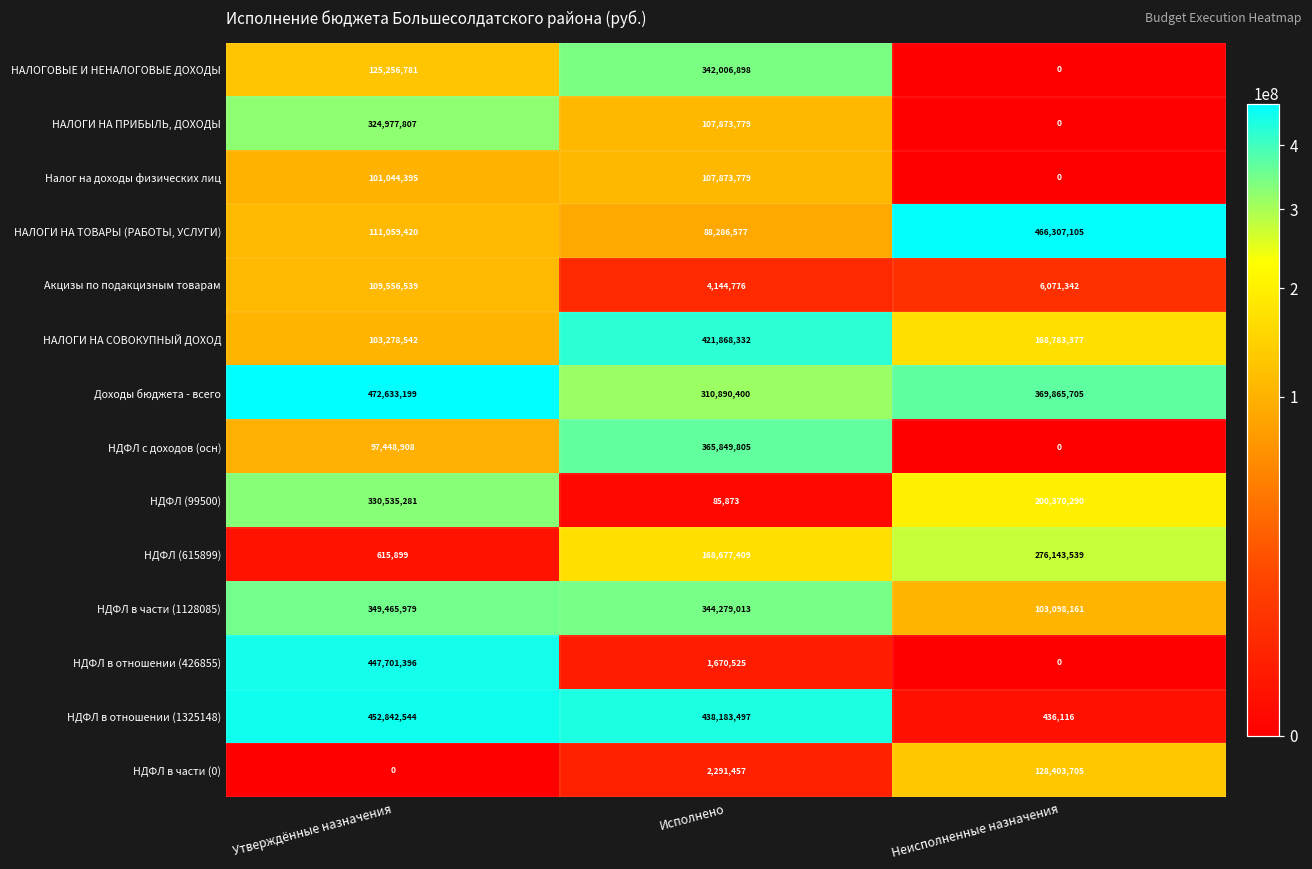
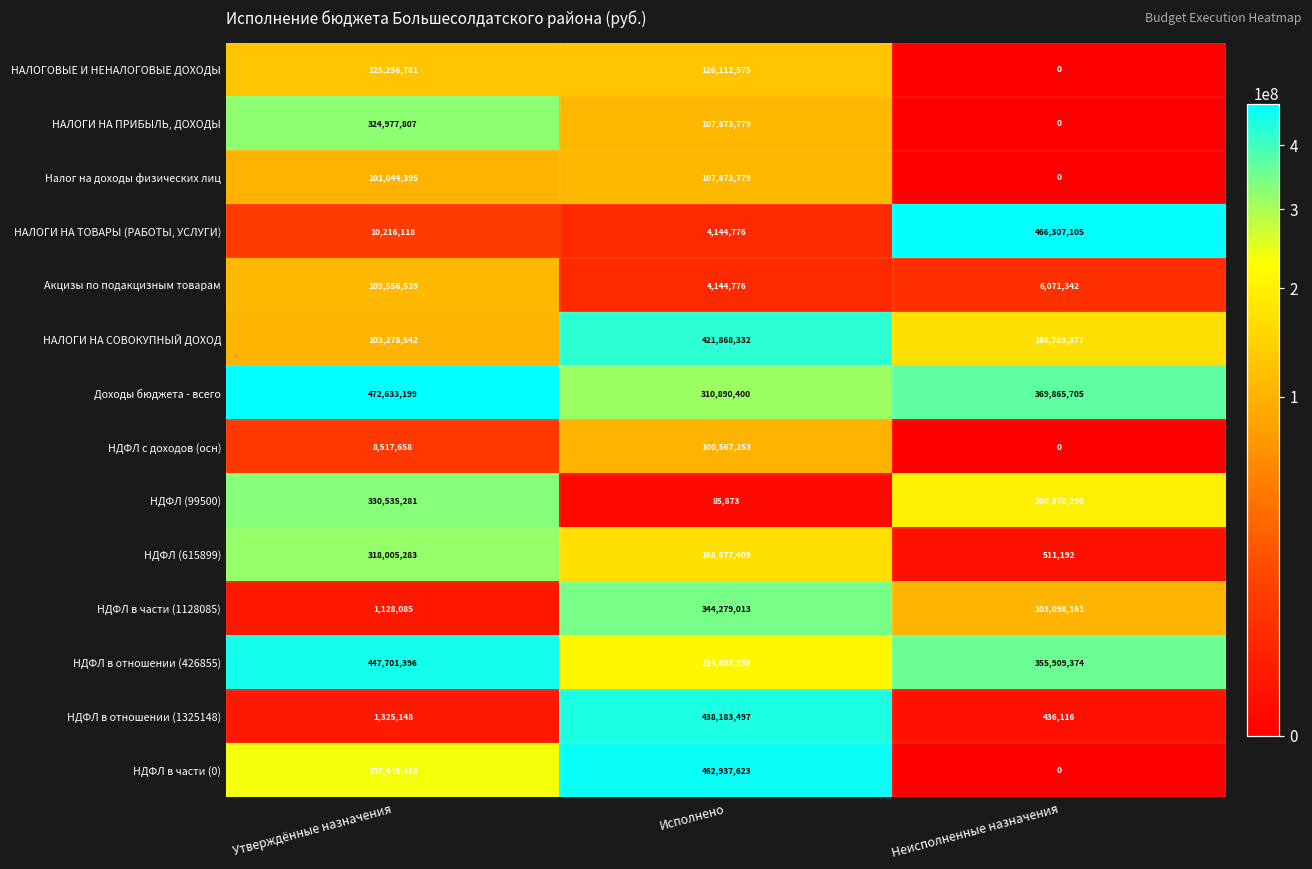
НАЛОГОВЫЕ И НЕНАЛОГОВЫЕ ДОХОДЫ, Исполнено: 342,006,898 -> 126,112,575
НАЛОГИ НА ТОВАРЫ (РАБОТЫ, УСЛУГИ), Утверждённые назначения: 111,059,420 -> 10,216,118
НАЛОГИ НА ТОВАРЫ (РАБОТЫ, УСЛУГИ), Исполнено: 88,286,577 -> 4,144,776
НДФЛ с доходов (осн), Утверждённые назначения: 97,448,908 -> 8,517,658
НДФЛ с доходов (осн), Исполнено: 365,849,805 -> 100,567,253
НДФЛ (615899), Утверждённые назначения: 615,899 -> 318,005,283
НДФЛ (615899), Неисполненные назначения: 276,143,539 -> 511,192
НДФЛ в части (1128085), Утверждённые назначения: 349,465,979 -> 1,128,085
НДФЛ в отношении (426855), Исполнено: 1,670,525 -> 214,893,298
НДФЛ в отношении (426855), Неисполненные назначения: 0 -> 355,909,374
НДФЛ в отношении (1325148), Утверждённые назначения: 452,842,544 -> 1,325,148
НДФЛ в части (0), Утверждённые назначения: 0 -> 237,449,418
НДФЛ в части (0), Исполнено: 2,291,457 -> 462,937,623
НДФЛ в части (0), Неисполненные назначения: 128,403,705 -> 0
